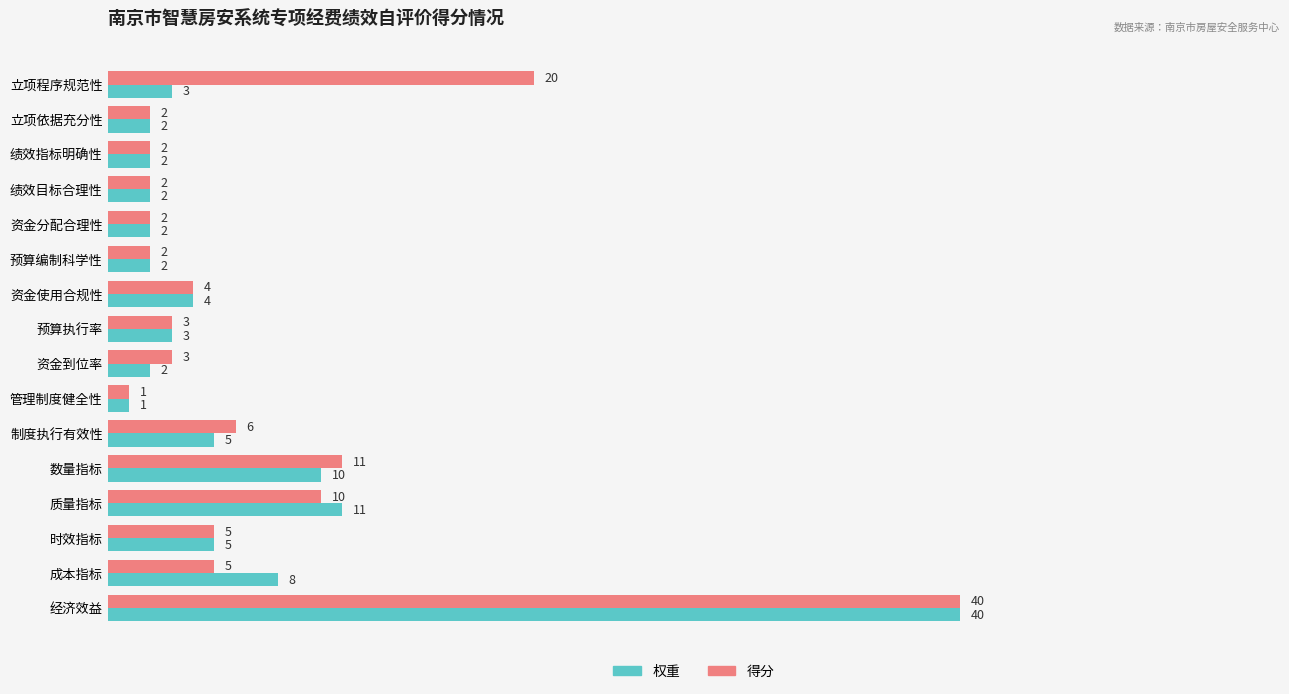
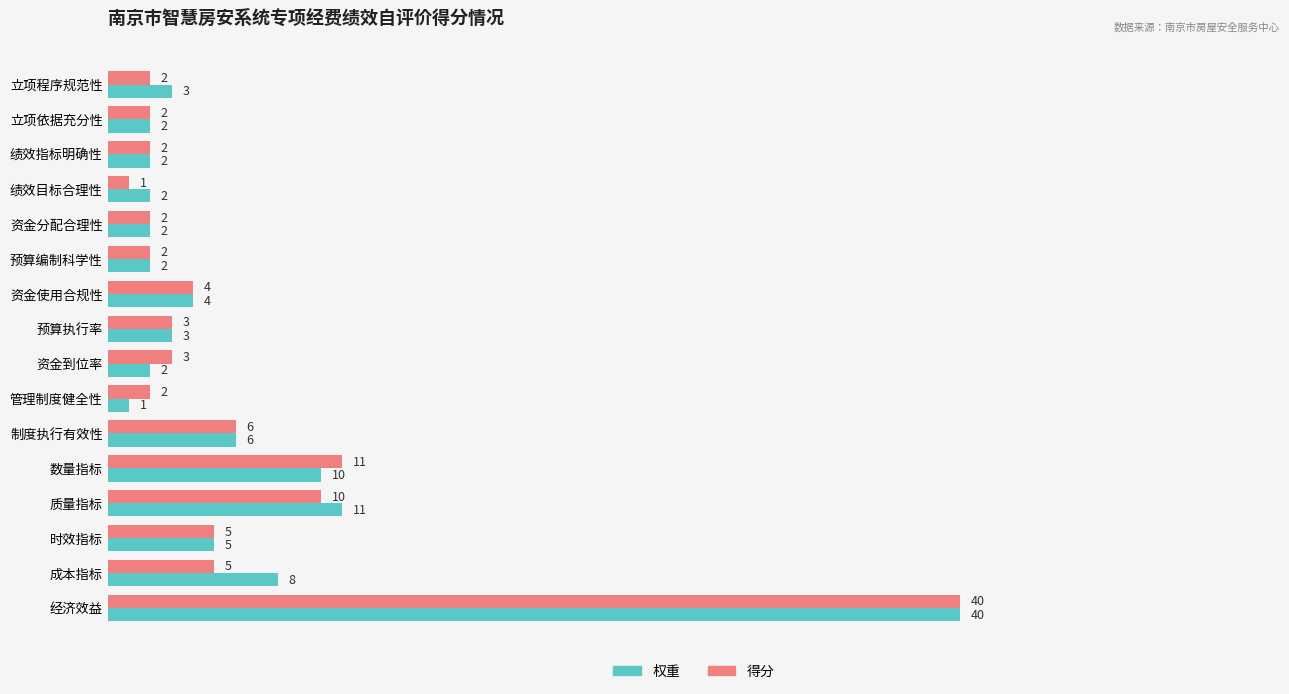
得分, 立项程序规范性: 20 -> 2
得分, 绩效目标合理性: 2 -> 1
得分, 管理制度健全性: 1 -> 2
权重, 制度执行有效性: 5 -> 6
